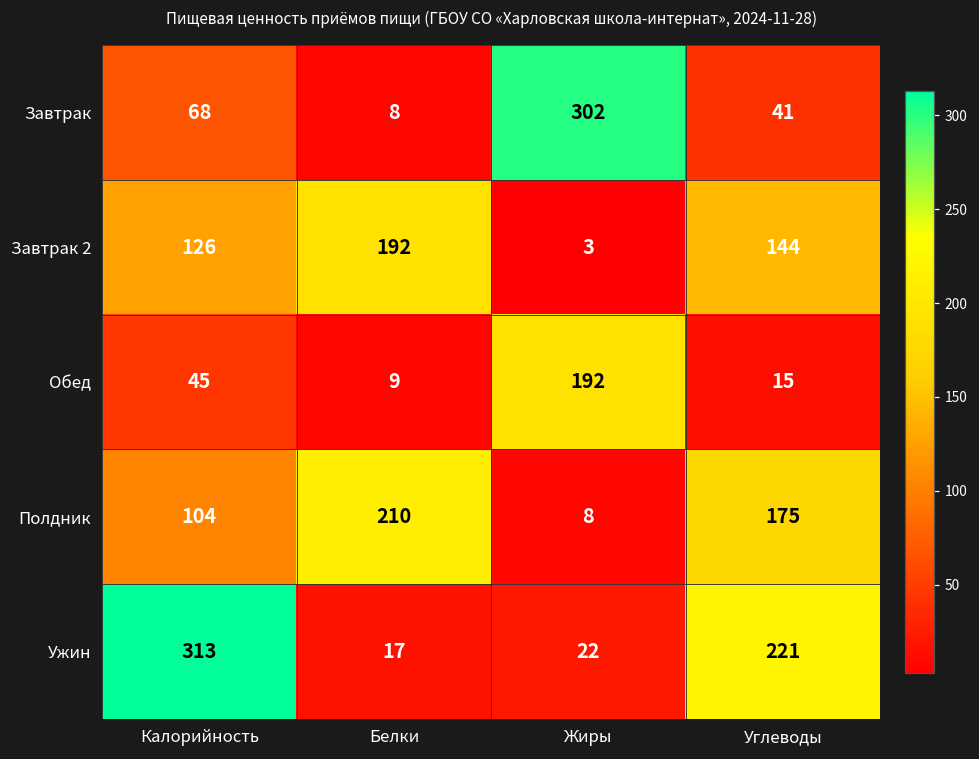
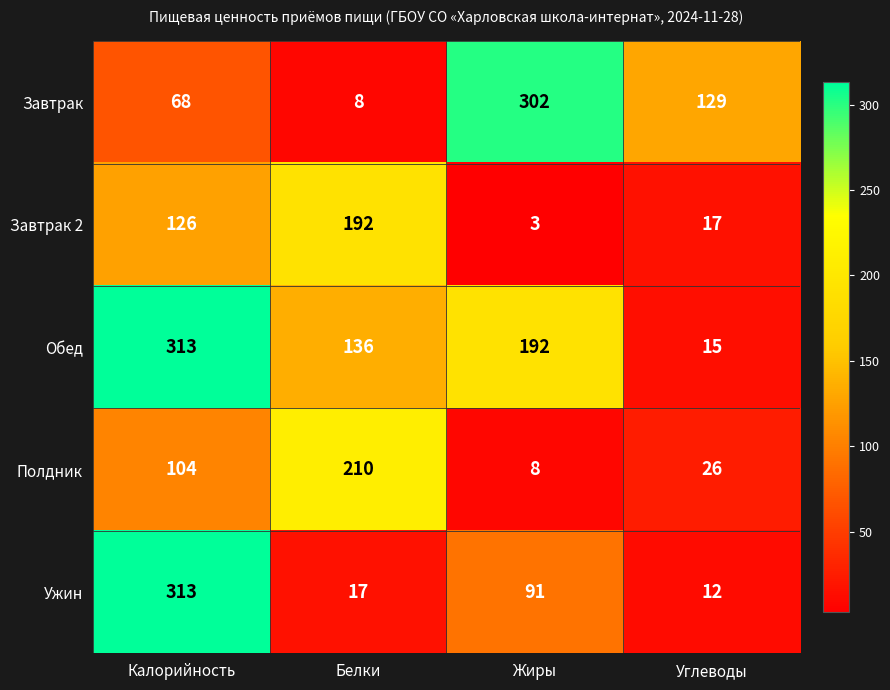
Завтрак, Углеводы: 41 -> 129
Завтрак 2, Углеводы: 144 -> 17
Обед, Калорийность: 45 -> 313
Обед, Белки: 9 -> 136
Полдник, Углеводы: 175 -> 26
Ужин, Жиры: 22 -> 91
Ужин, Углеводы: 221 -> 12
